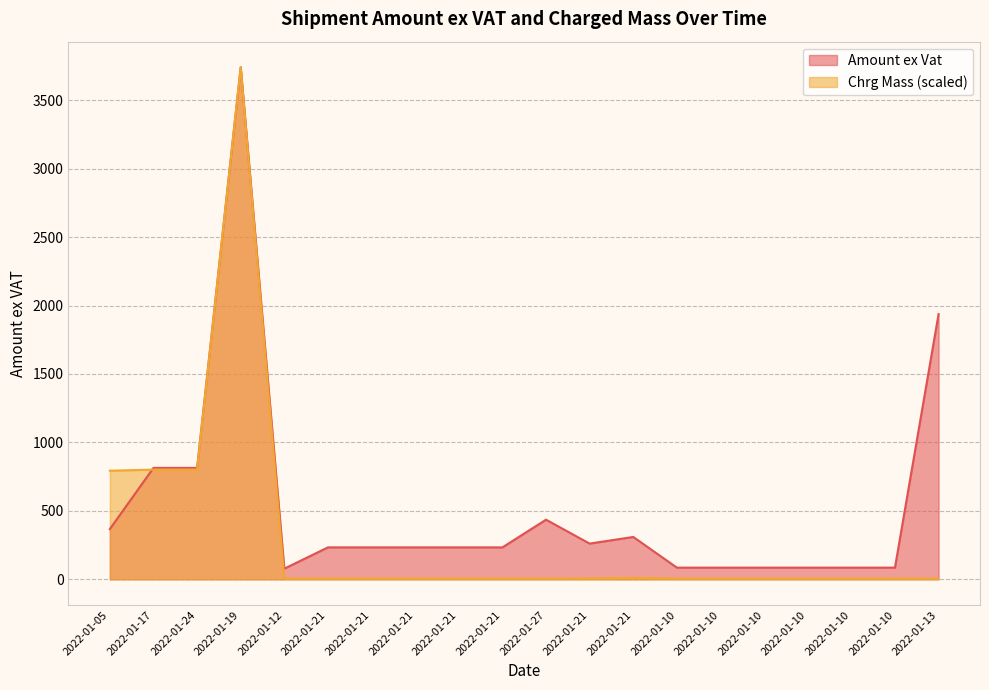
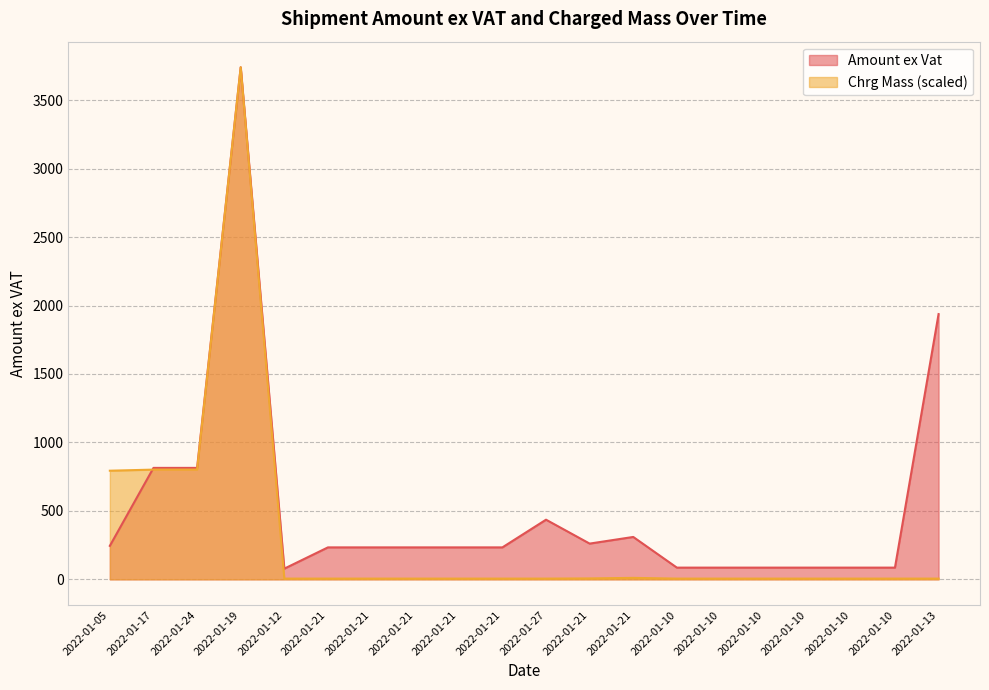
Amount ex Vat, 2022-01-05: 370 -> 240
